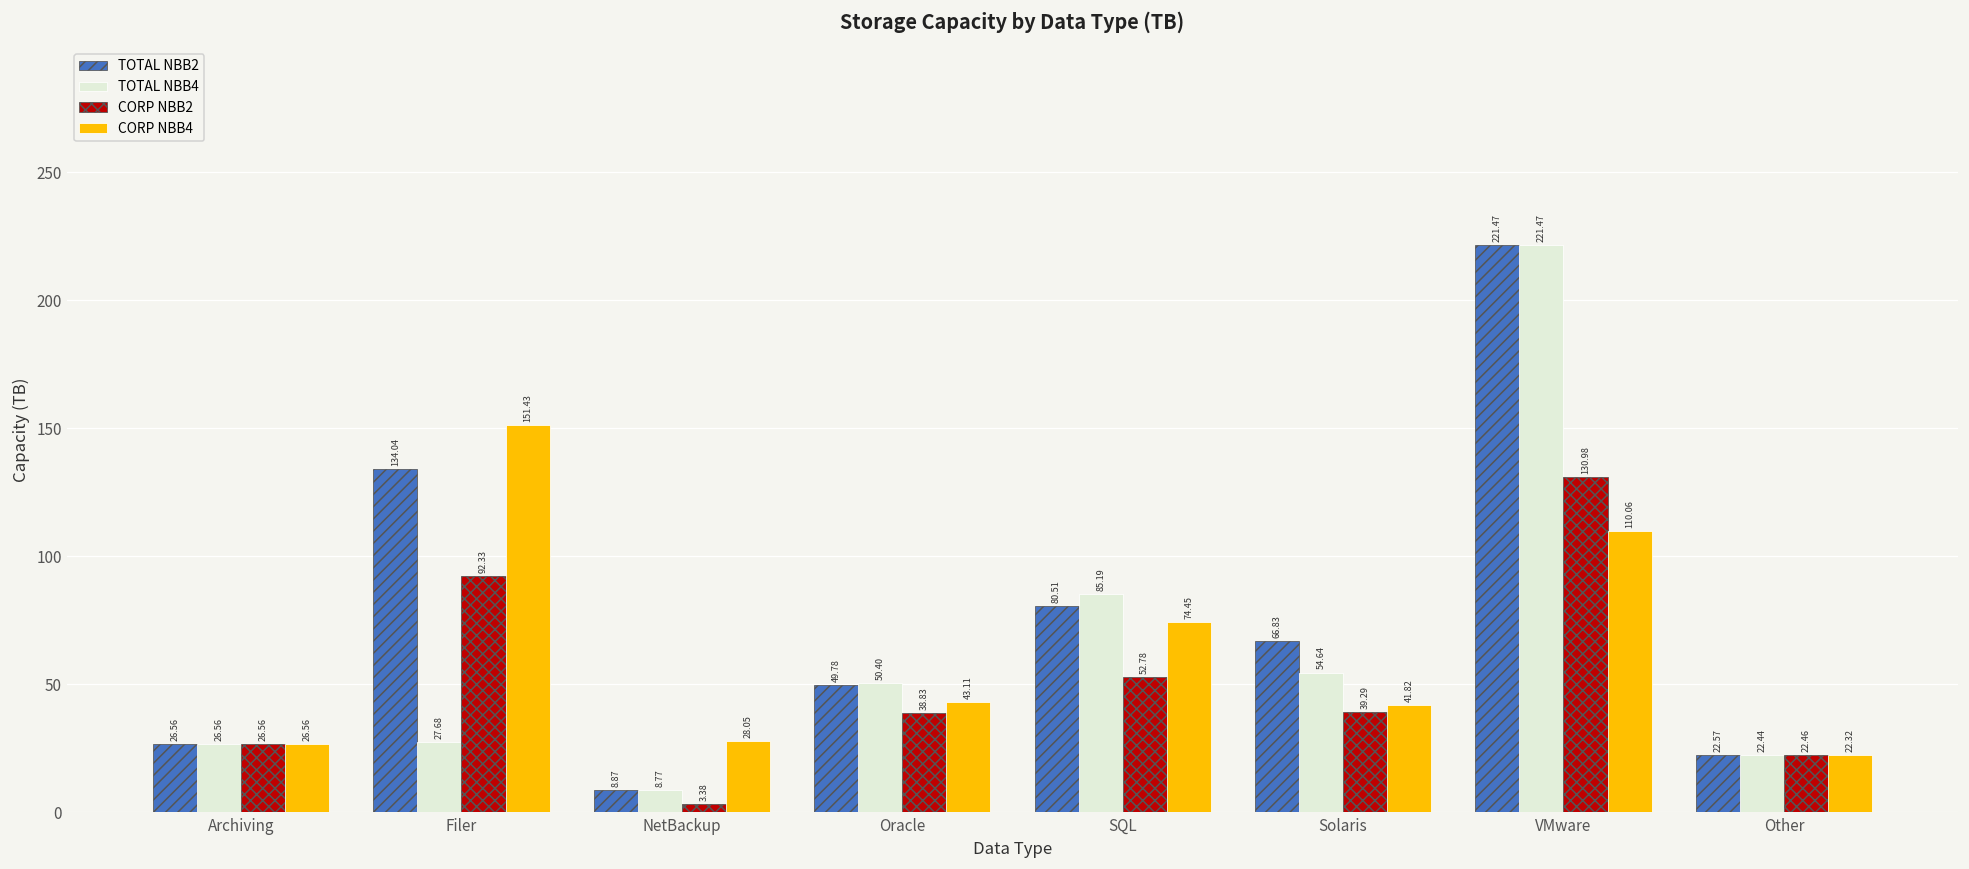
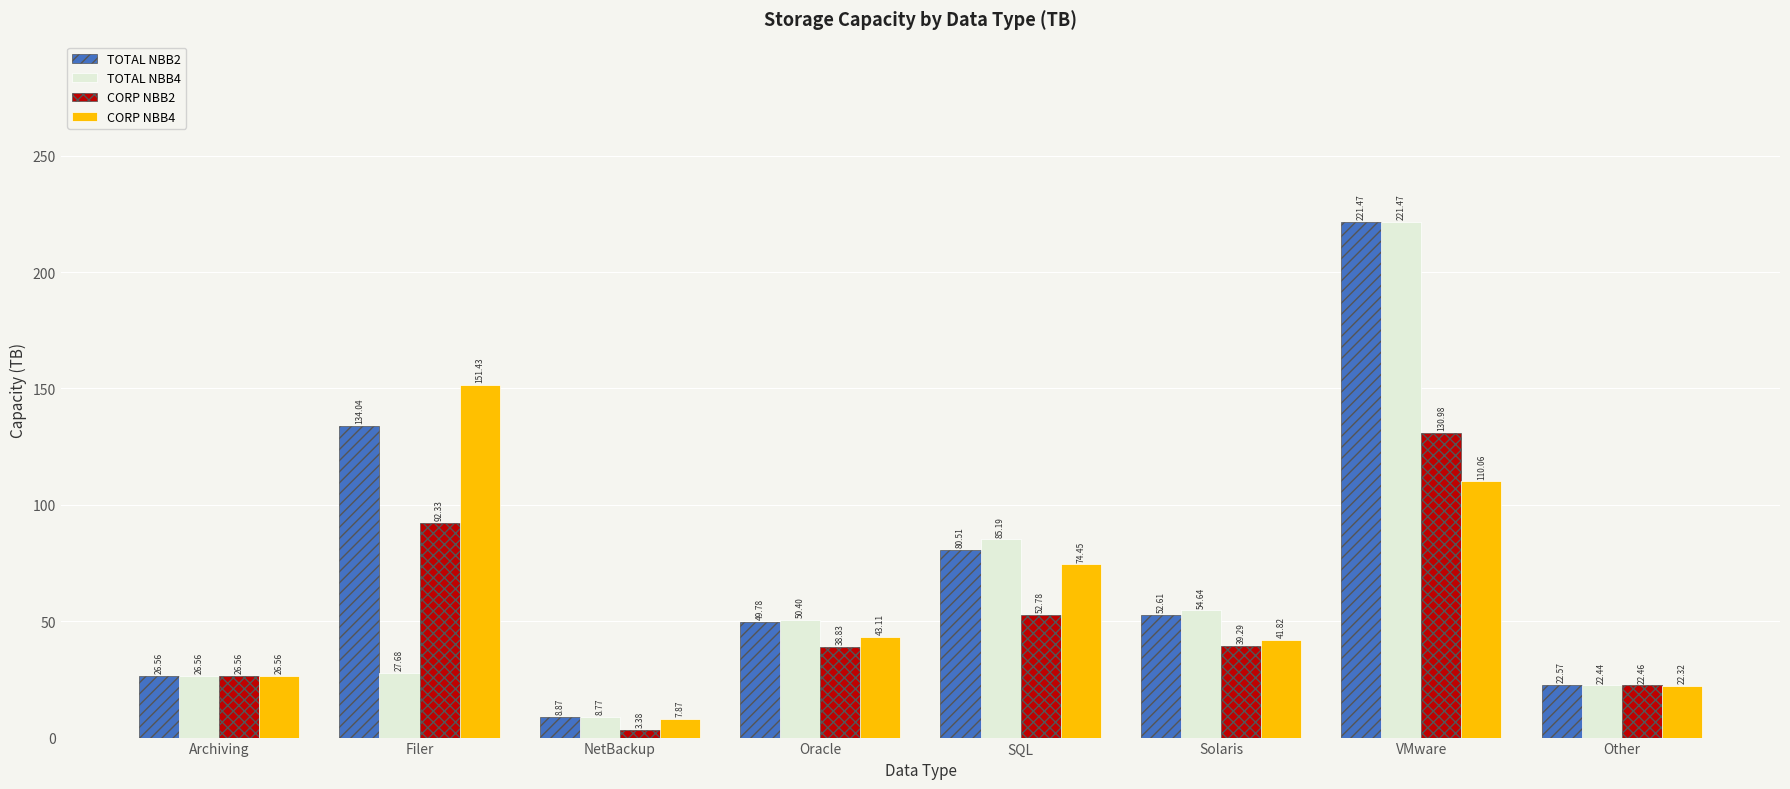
CORP NBB4, NetBackup: 28.05 -> 7.87
TOTAL NBB2, Solaris: 66.83 -> 52.61
